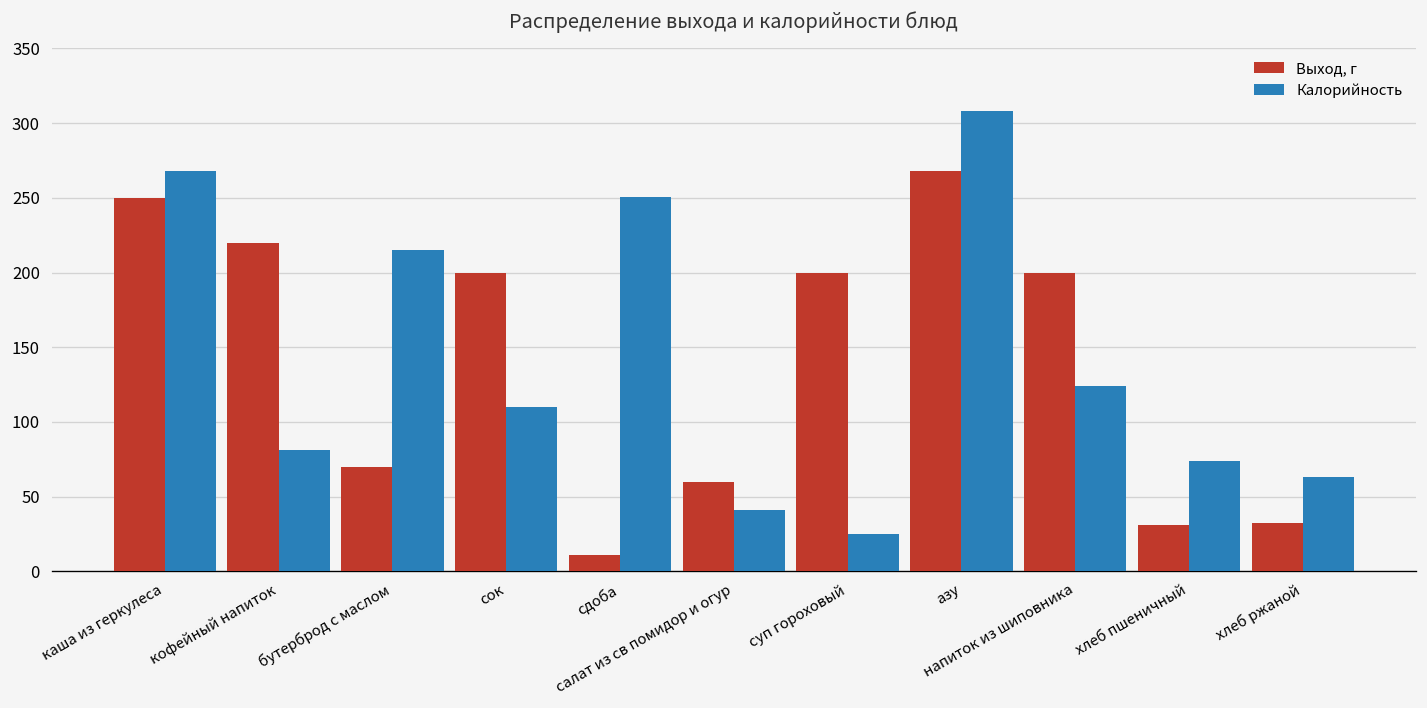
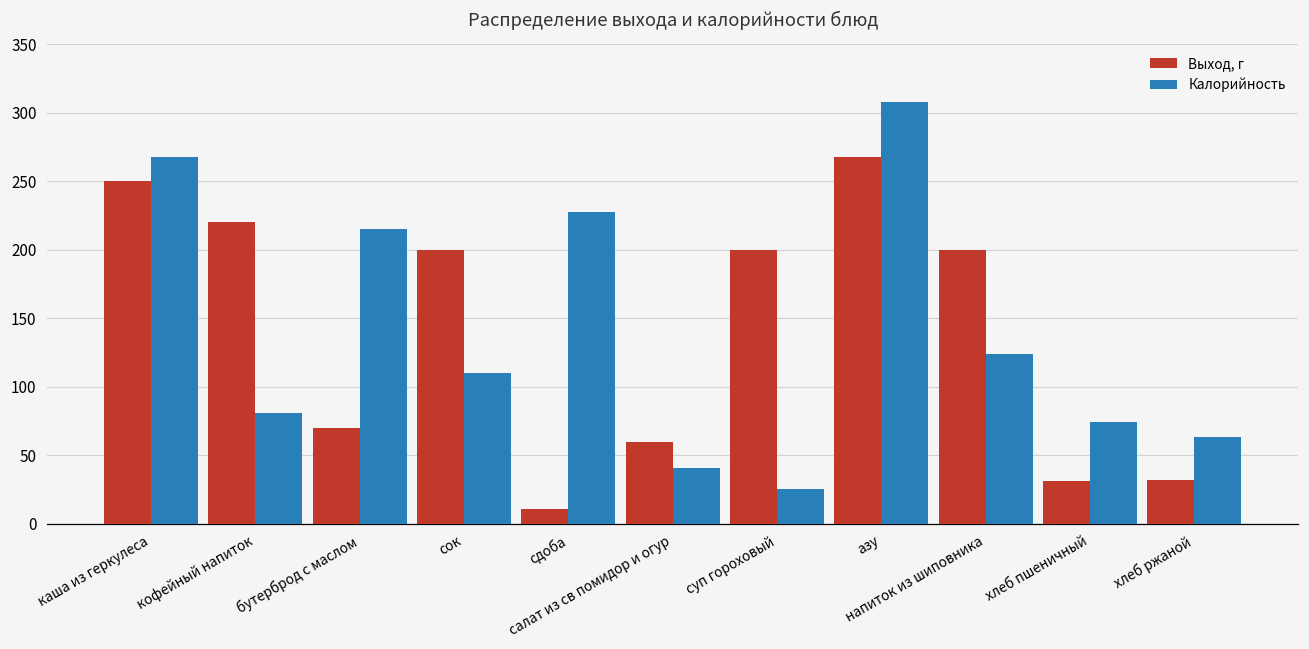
Калорийность, сдоба: 251 -> 228
